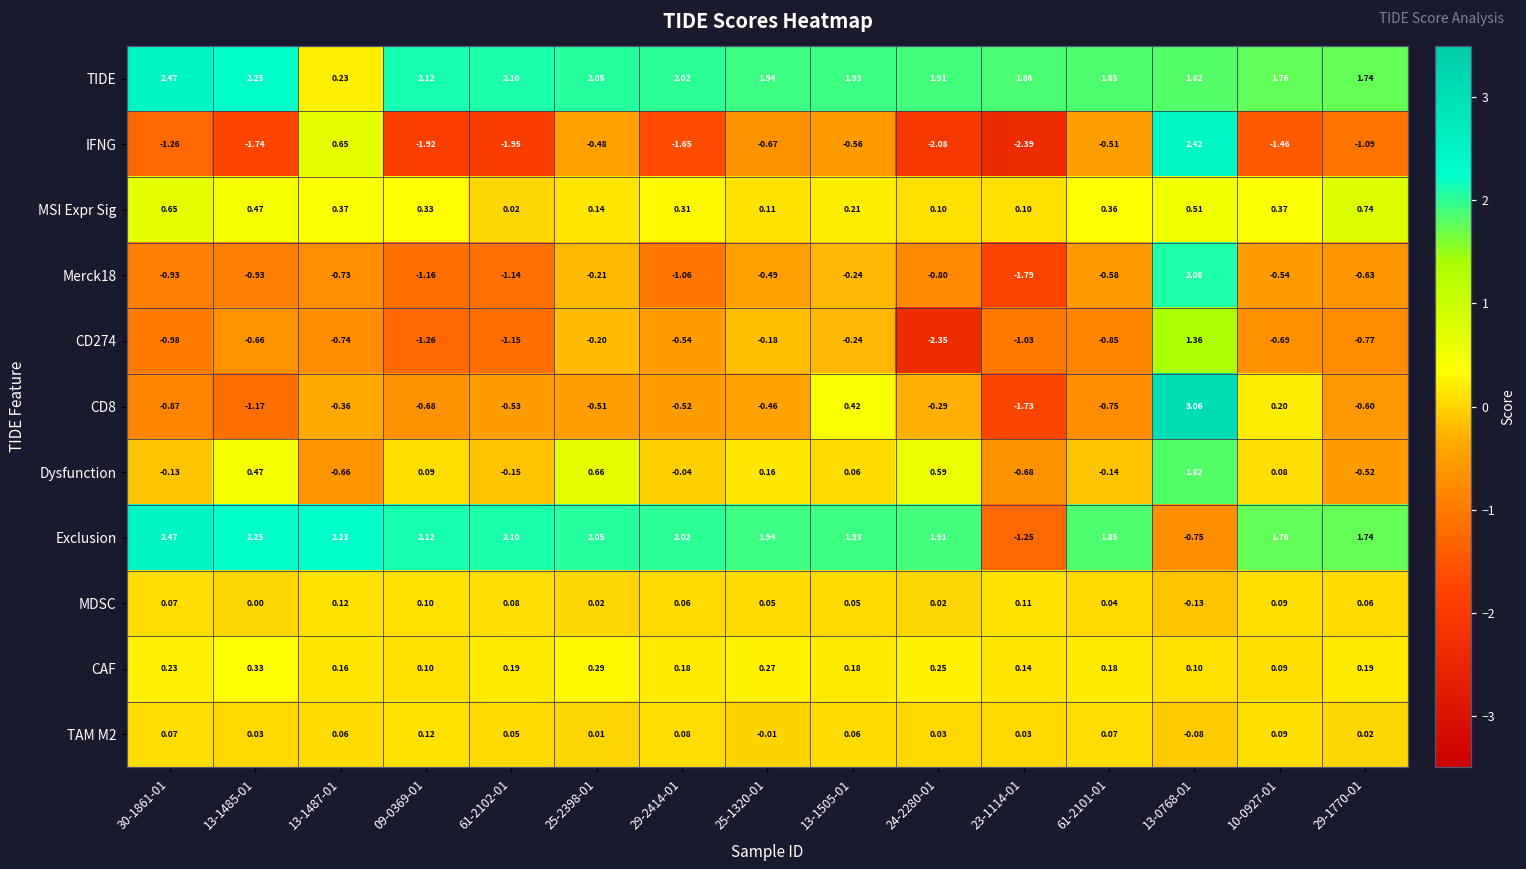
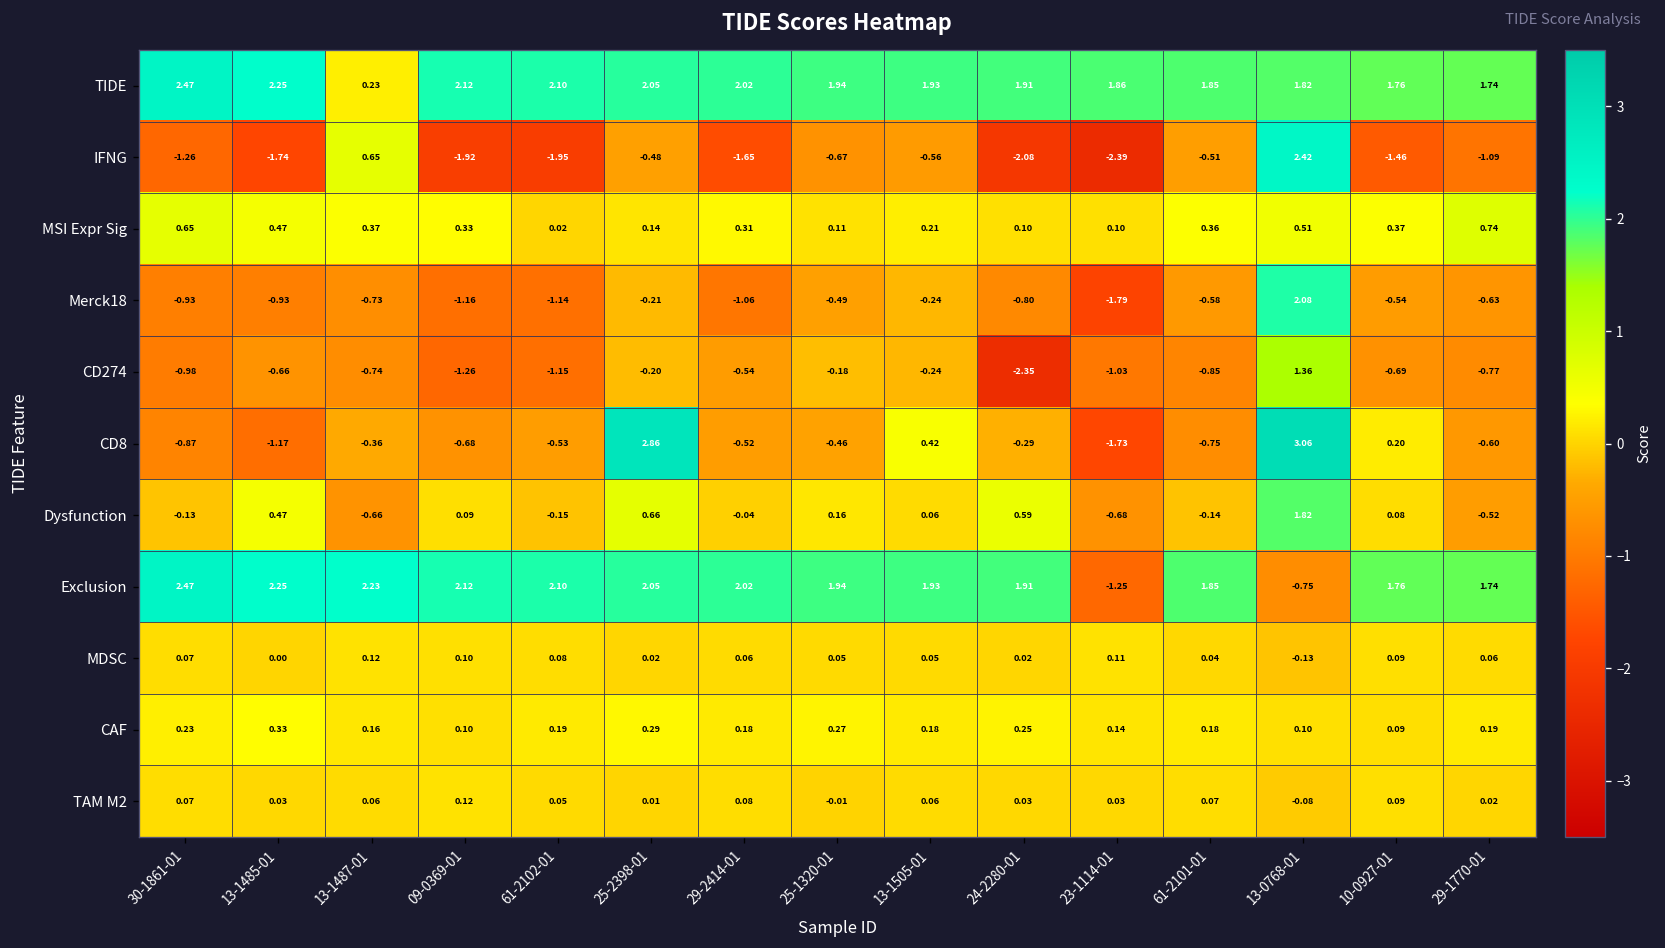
CD8, 25-2398-01: -0.51 -> 2.86
